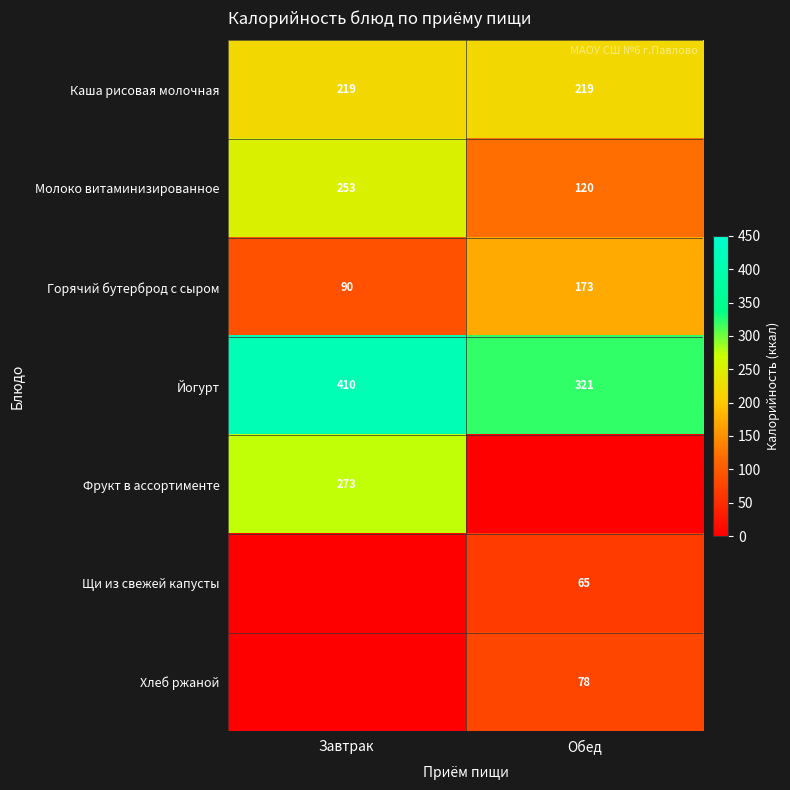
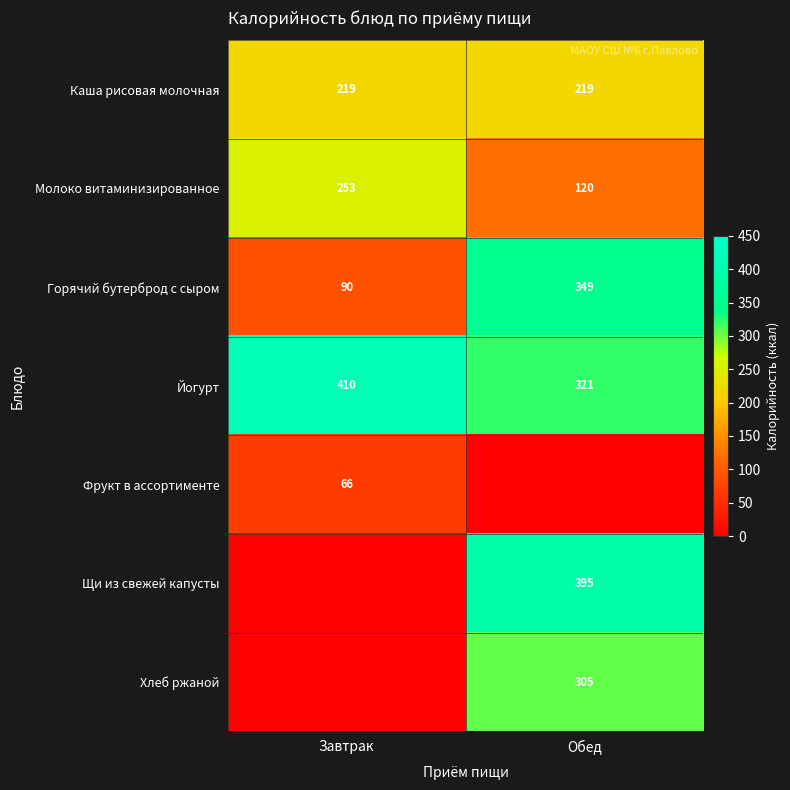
Горячий бутерброд с сыром, Обед: 173 -> 349
Фрукт в ассортименте, Завтрак: 273 -> 66
Щи из свежей капусты, Обед: 65 -> 395
Хлеб ржаной, Обед: 78 -> 305
